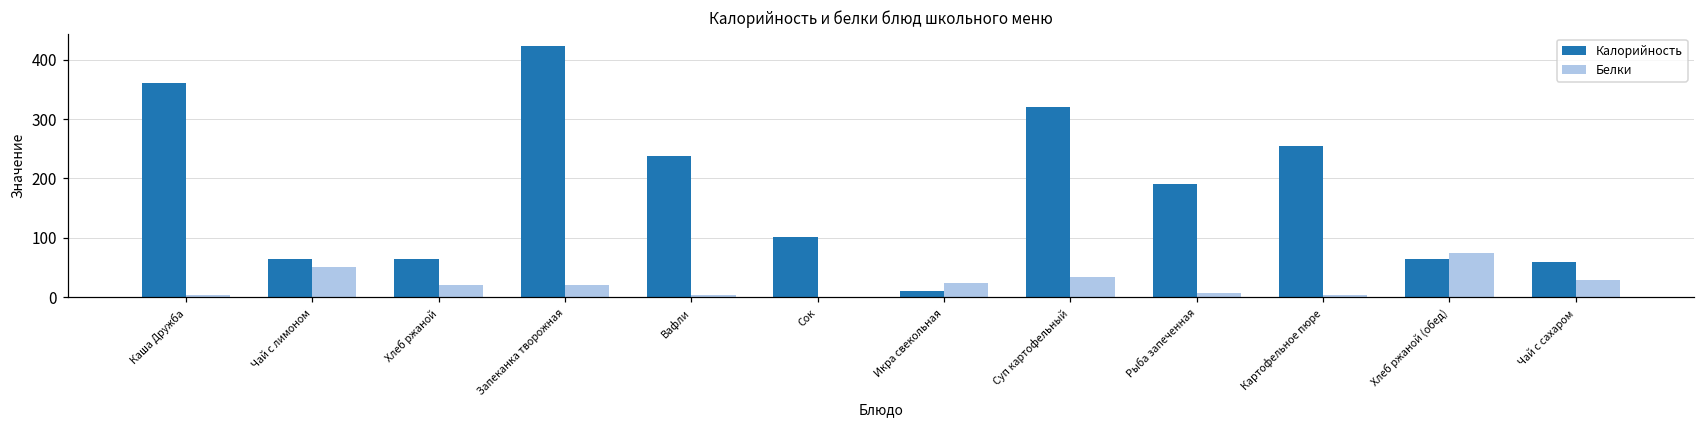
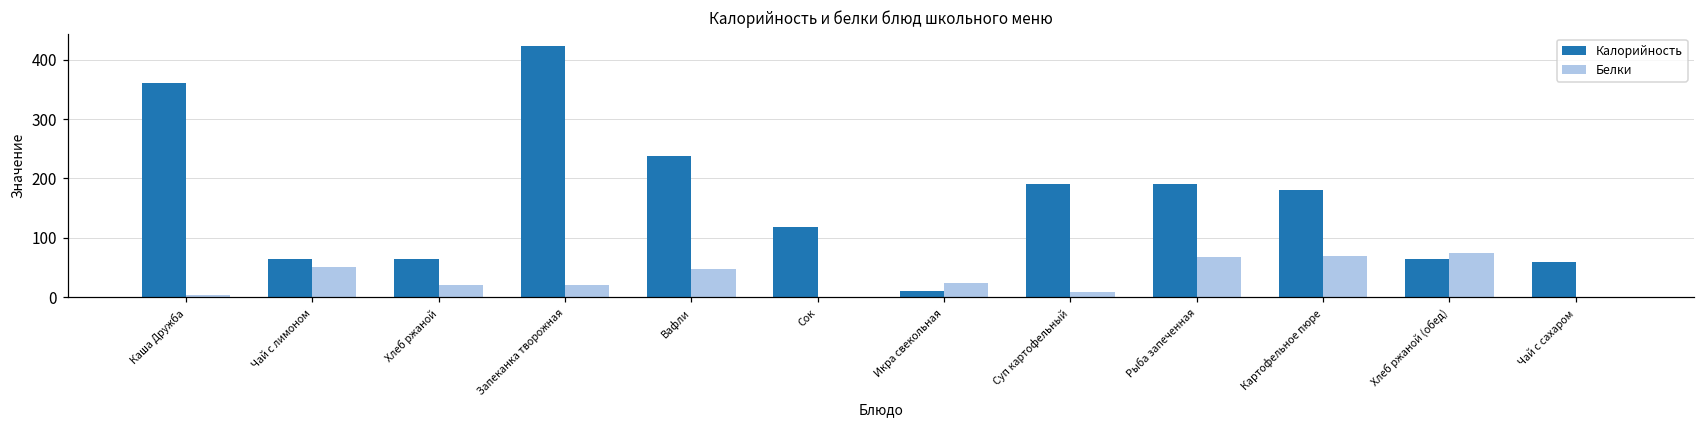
Белки, Вафли: 0 -> 50
Калорийность, Сок: 100 -> 120
Калорийность, Суп картофельный: 320 -> 190
Белки, Суп картофельный: 30 -> 10
Белки, Рыба запеченная: 10 -> 70
Калорийность, Картофельное пюре: 250 -> 180
Белки, Картофельное пюре: 0 -> 70
Белки, Чай с сахаром: 30 -> 0
